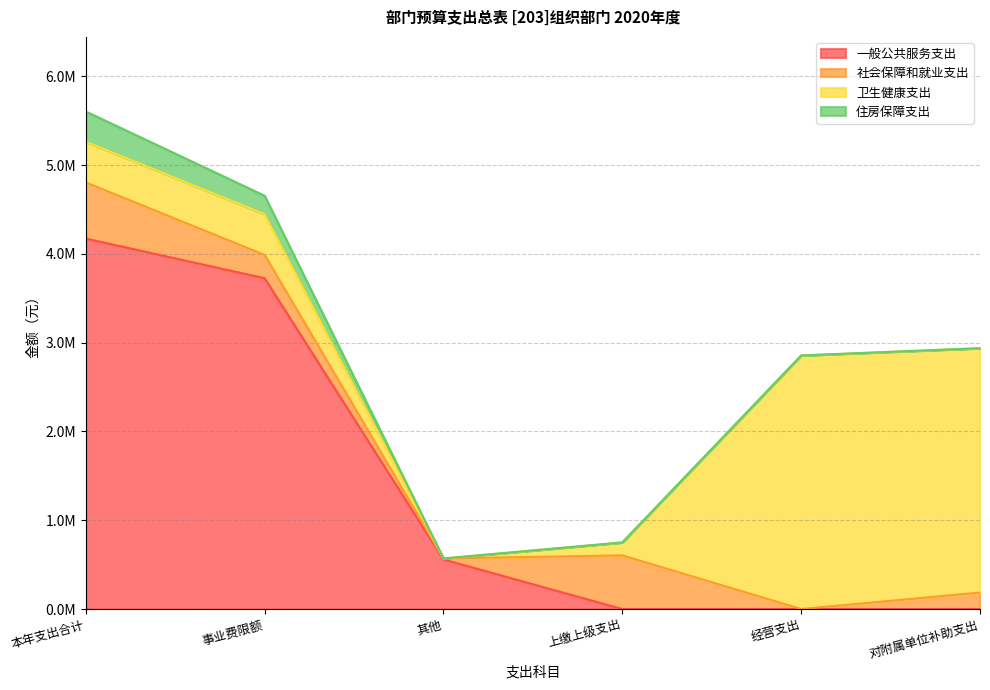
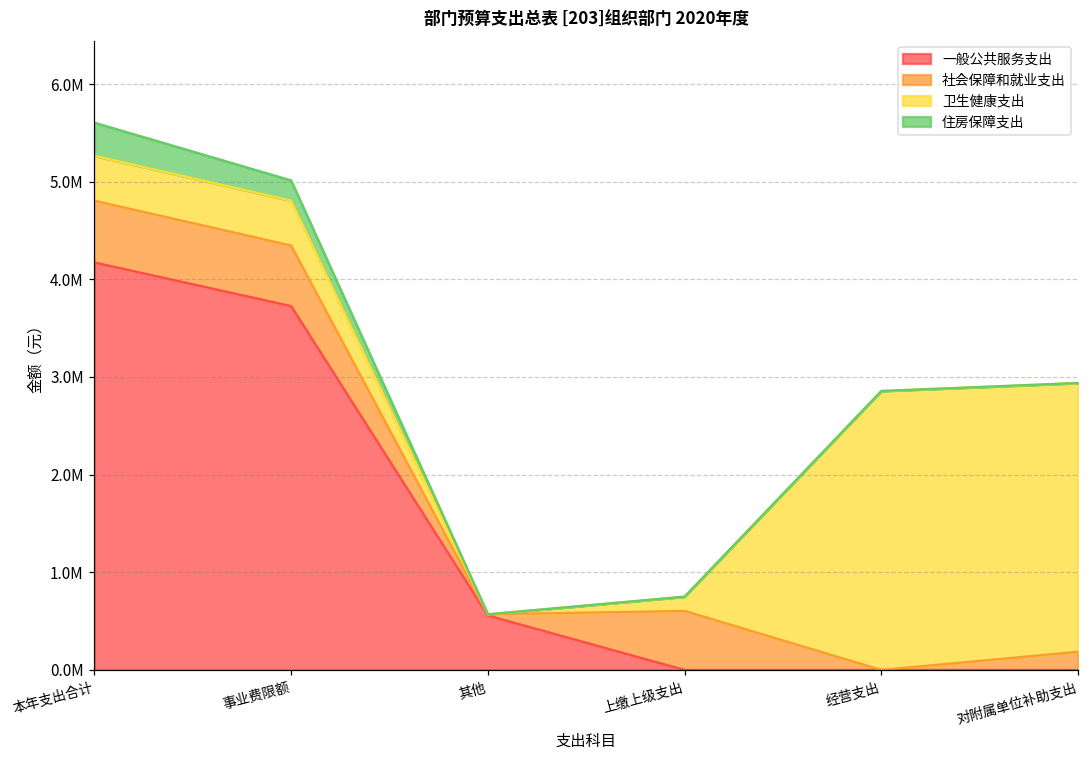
社会保障和就业支出, 事业费限额: 300000 -> 600000
